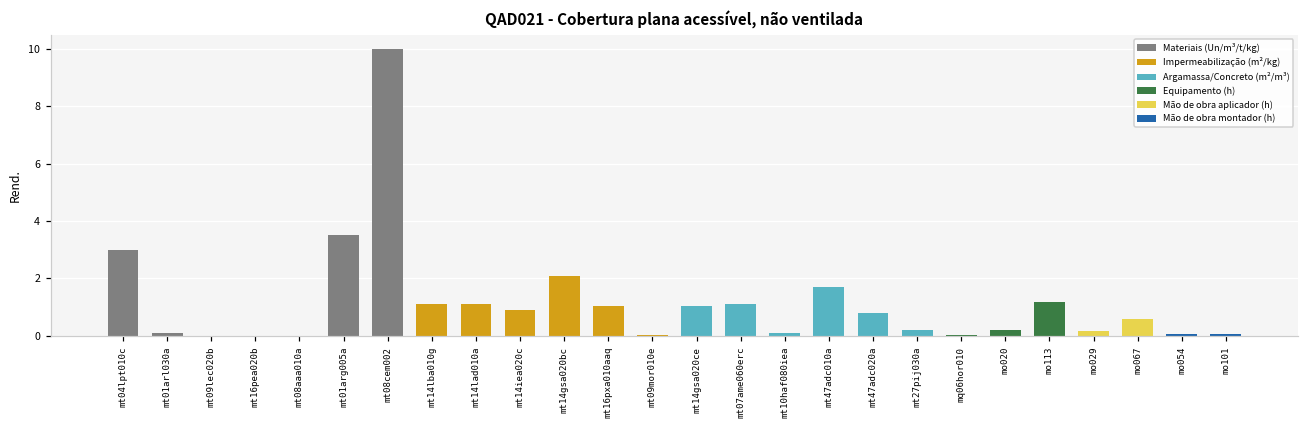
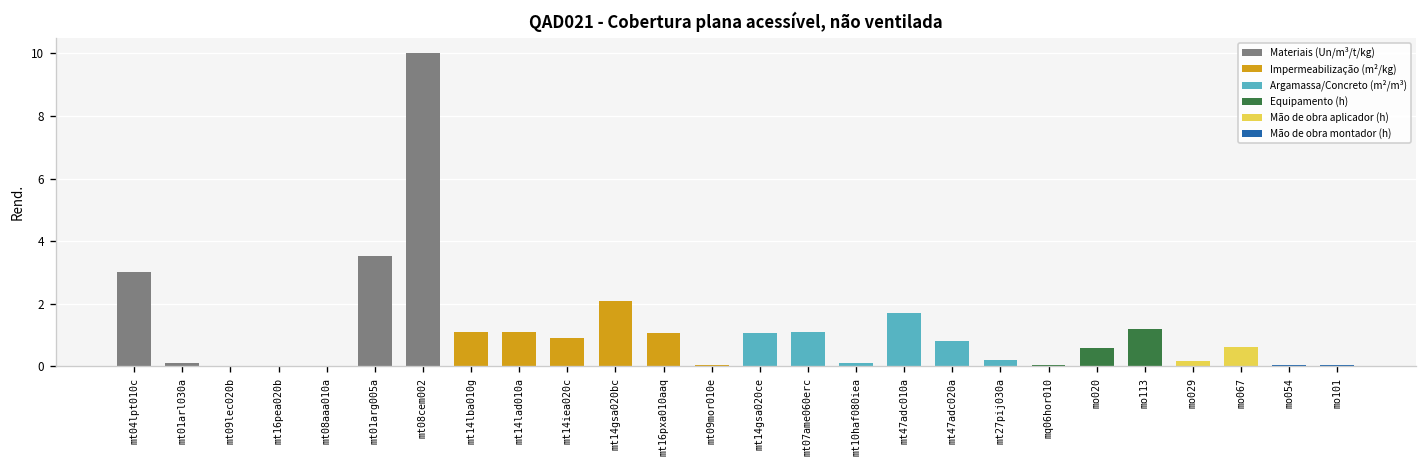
mo020: 0.2 -> 0.6
